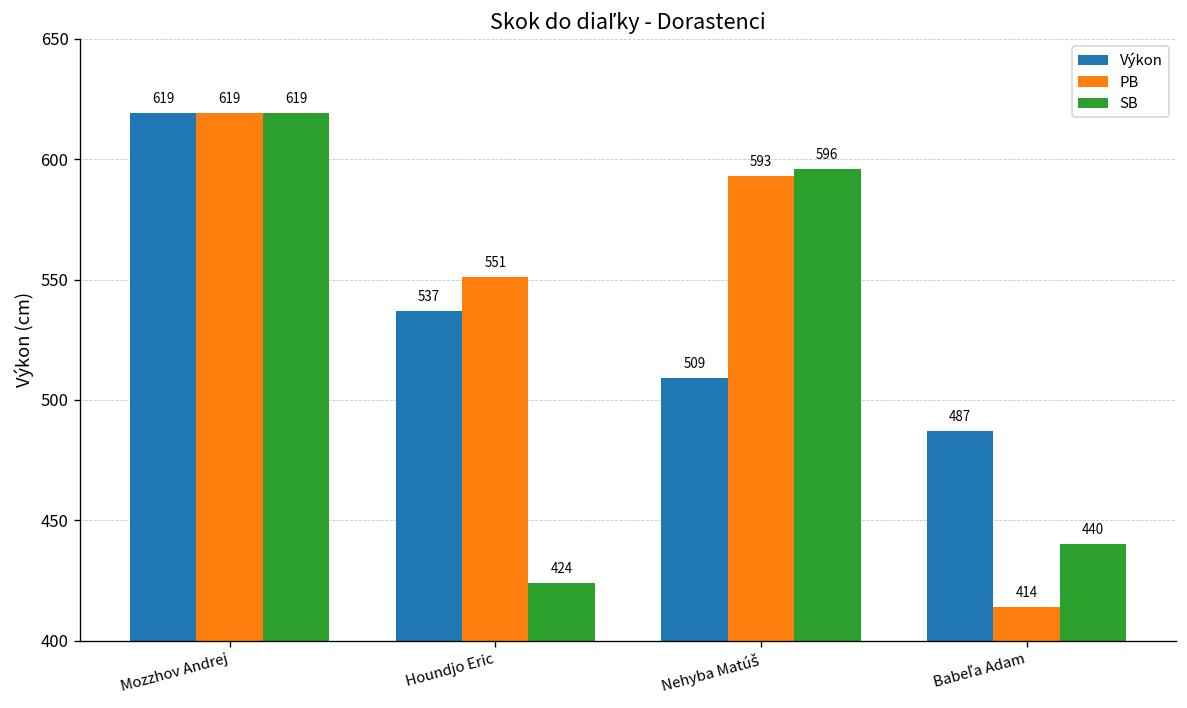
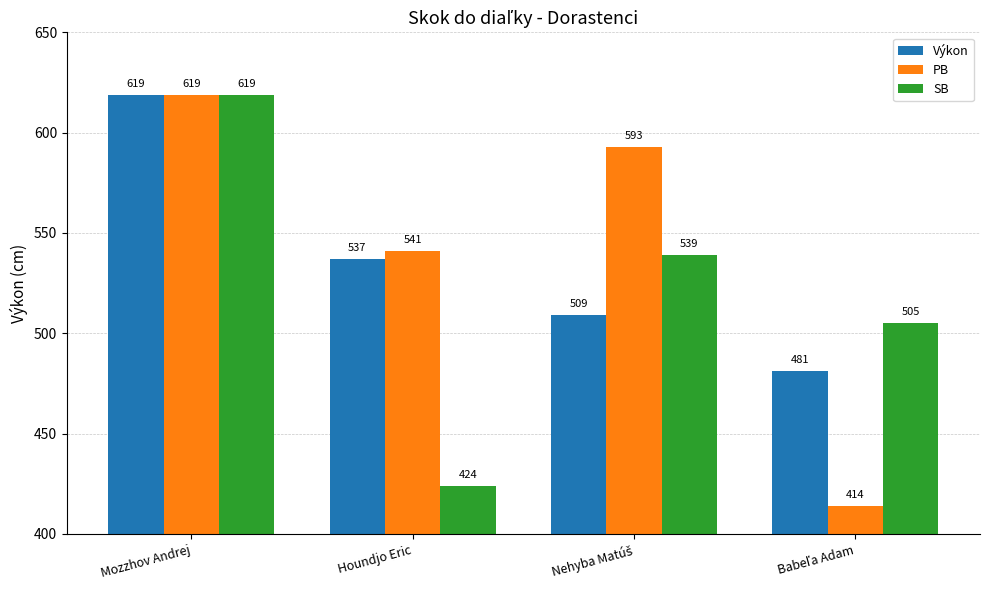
PB, Houndjo Eric: 551 -> 541
SB, Nehyba Matúš: 596 -> 539
Výkon, Babeľa Adam: 487 -> 481
SB, Babeľa Adam: 440 -> 505
